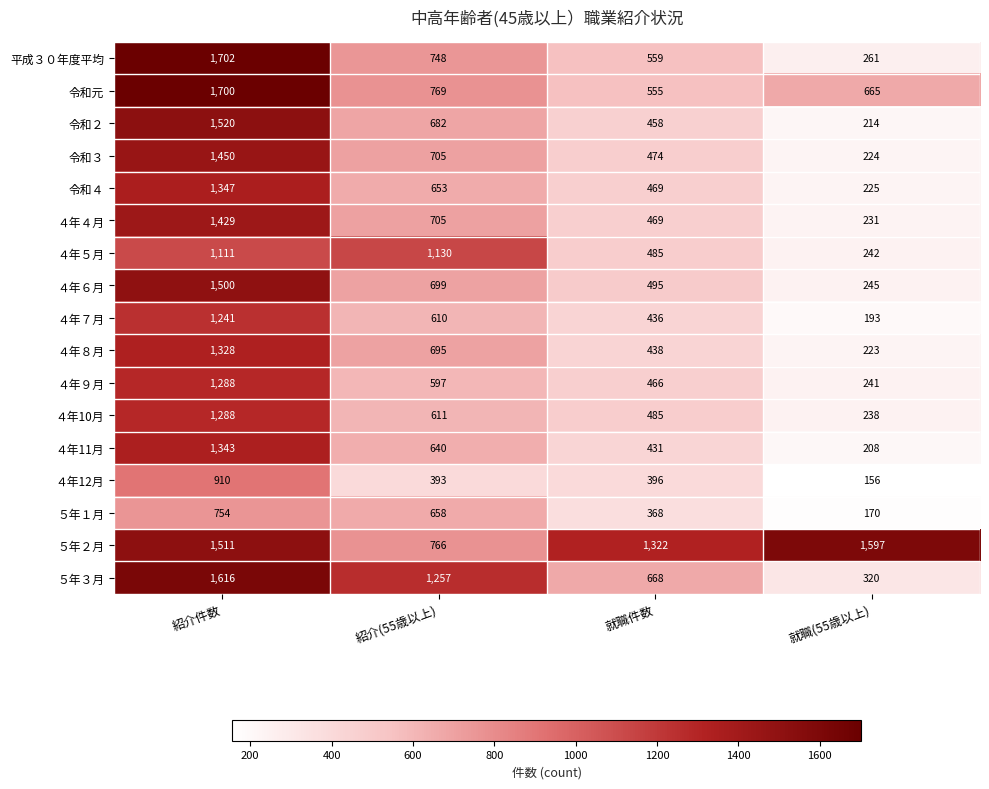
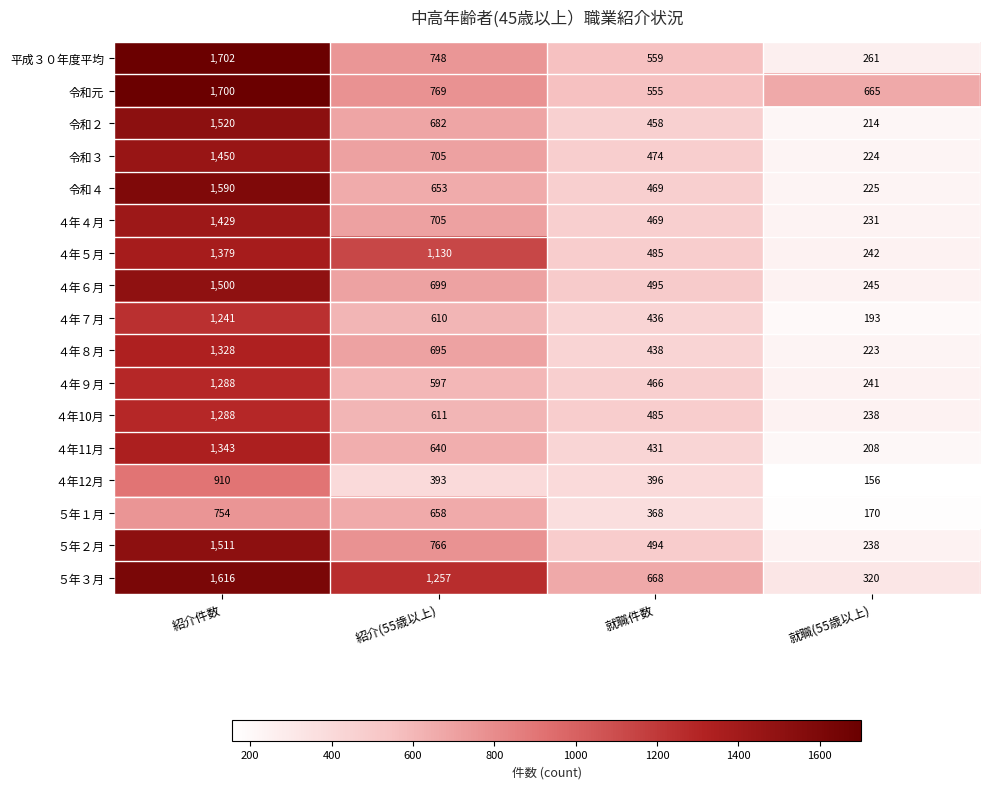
令和４, 紹介件数: 1,347 -> 1,590
４年５月, 紹介件数: 1,111 -> 1,379
５年２月, 就職件数: 1,322 -> 494
５年２月, 就職(55歳以上): 1,597 -> 238
